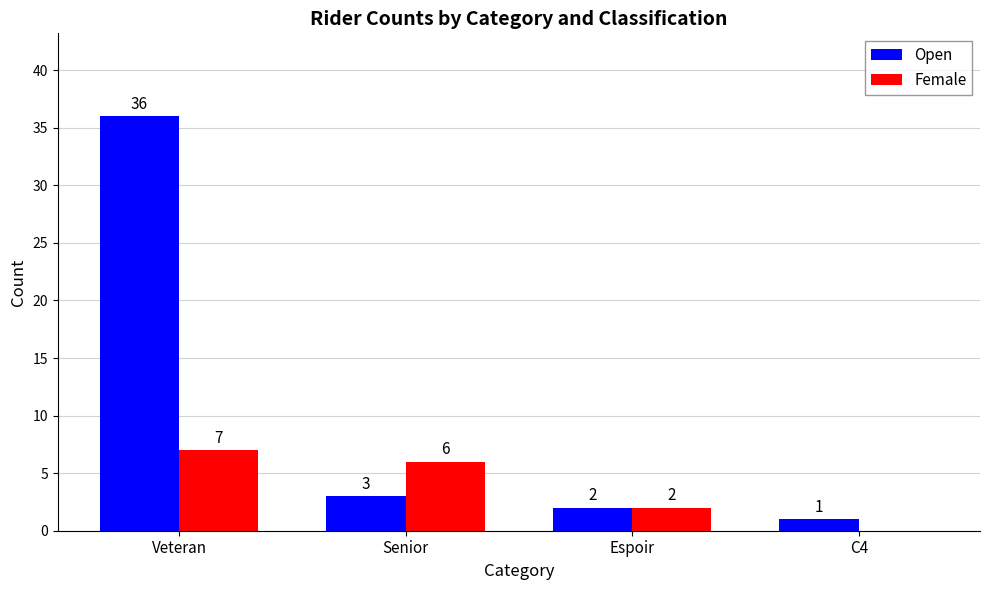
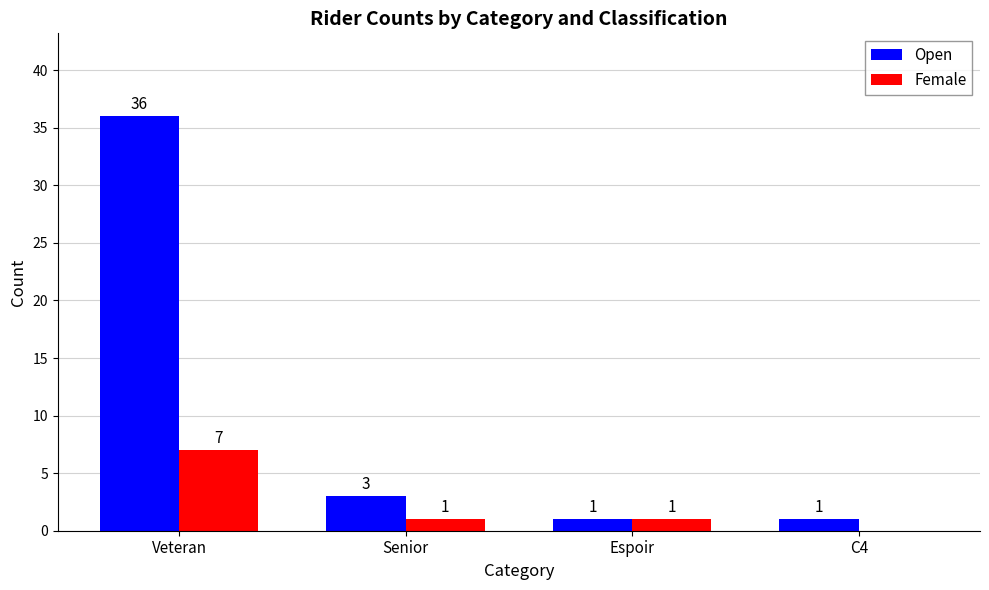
Female, Senior: 6 -> 1
Open, Espoir: 2 -> 1
Female, Espoir: 2 -> 1
